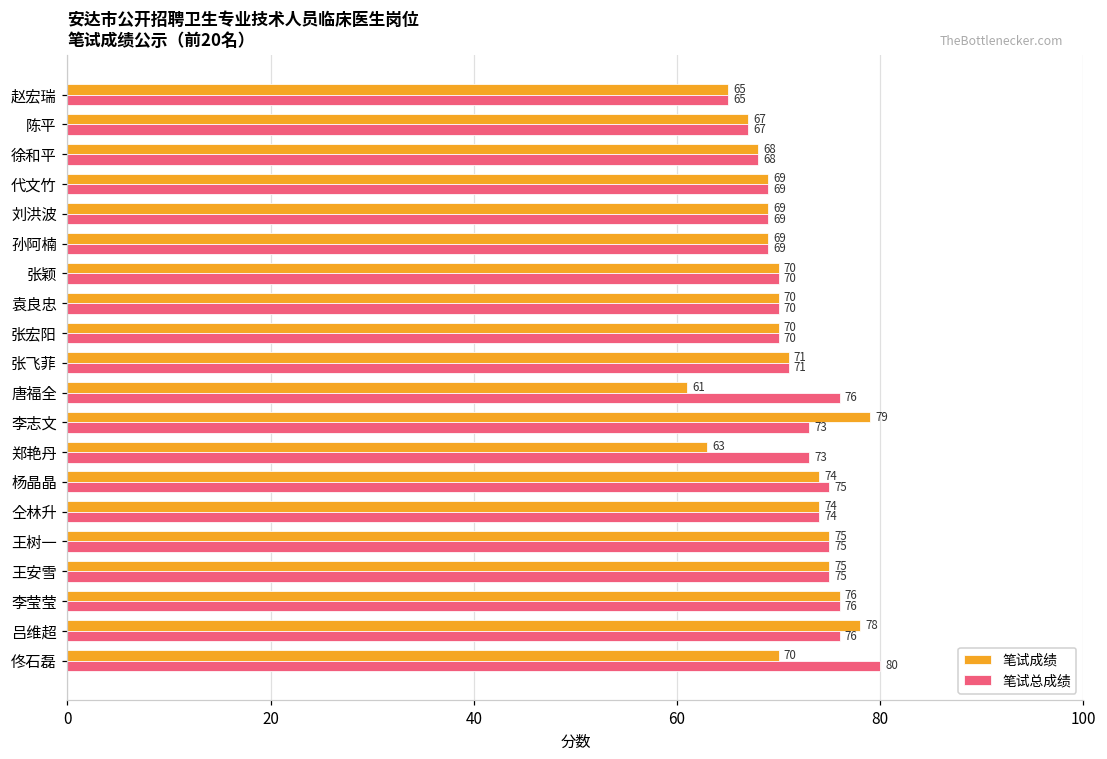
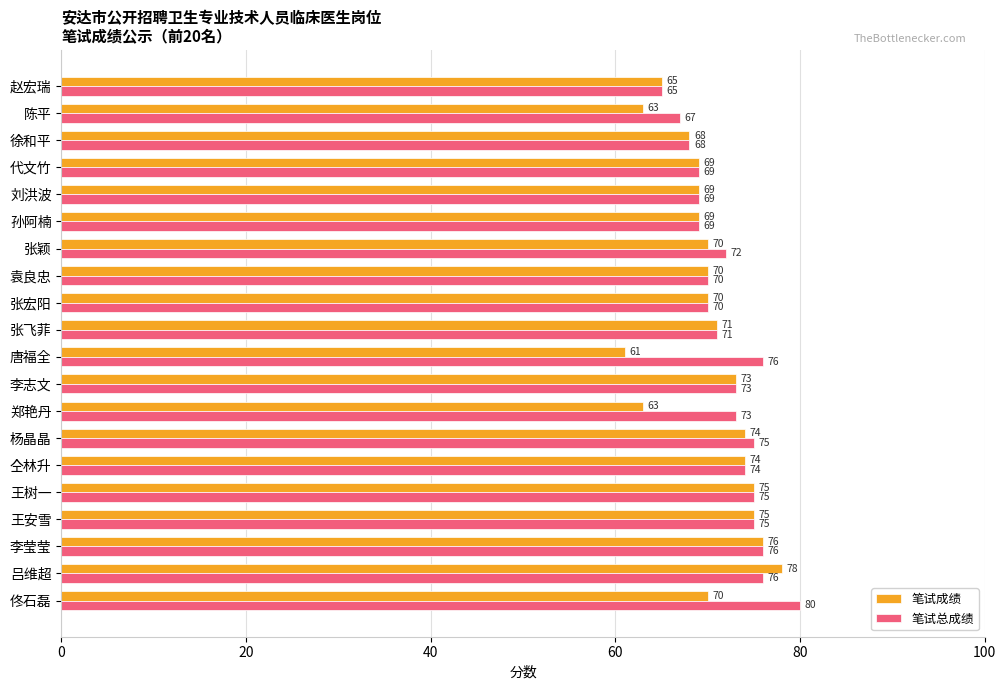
笔试成绩, 陈平: 67 -> 63
笔试总成绩, 张颖: 70 -> 72
笔试成绩, 李志文: 79 -> 73
